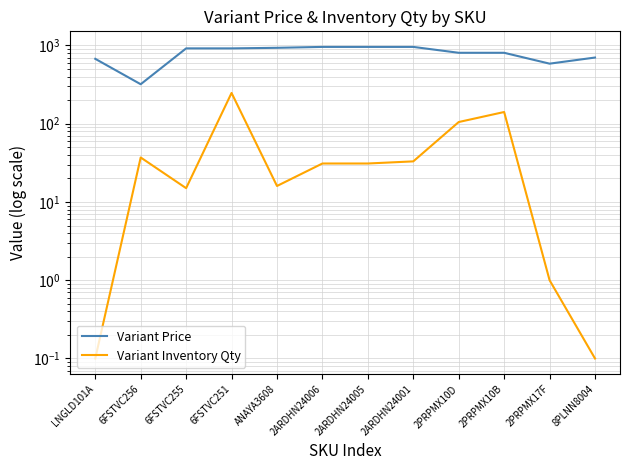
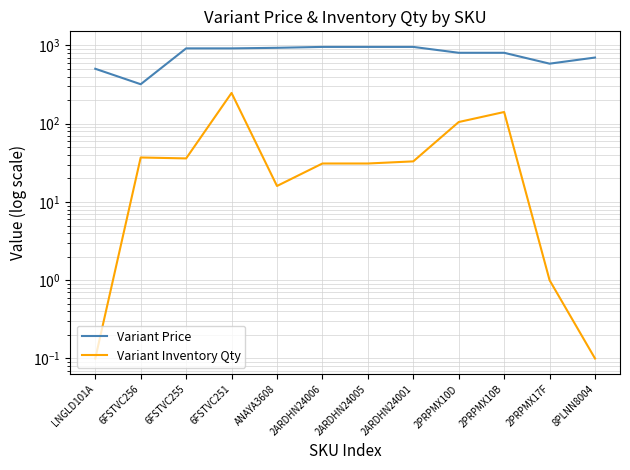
Variant Price, LNGLD101A: 700 -> 500
Variant Inventory Qty, 6FSTVC255: 15 -> 40
